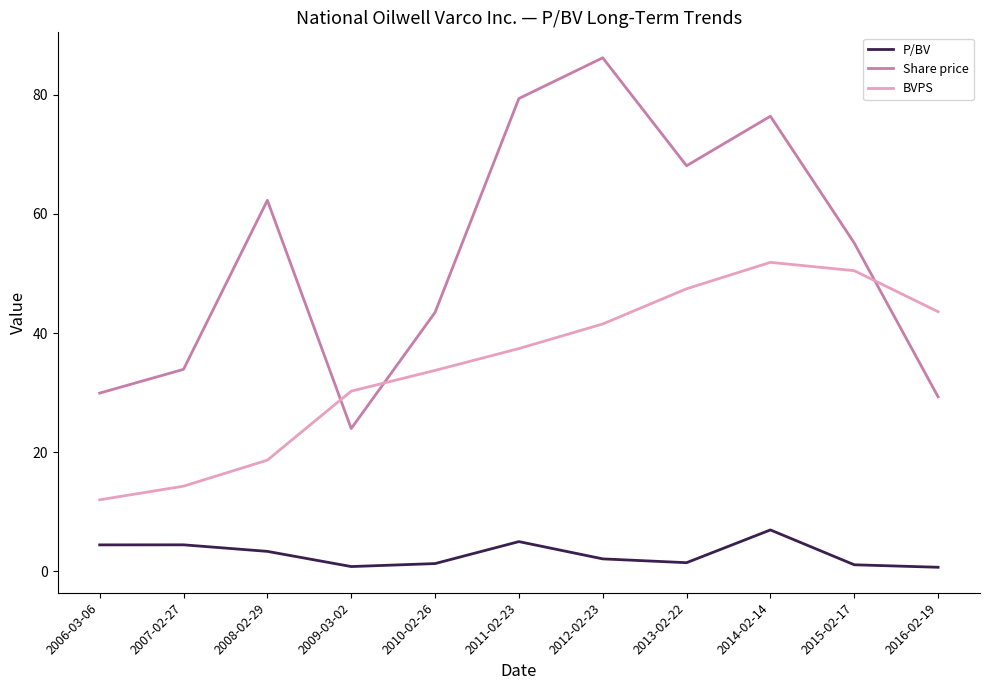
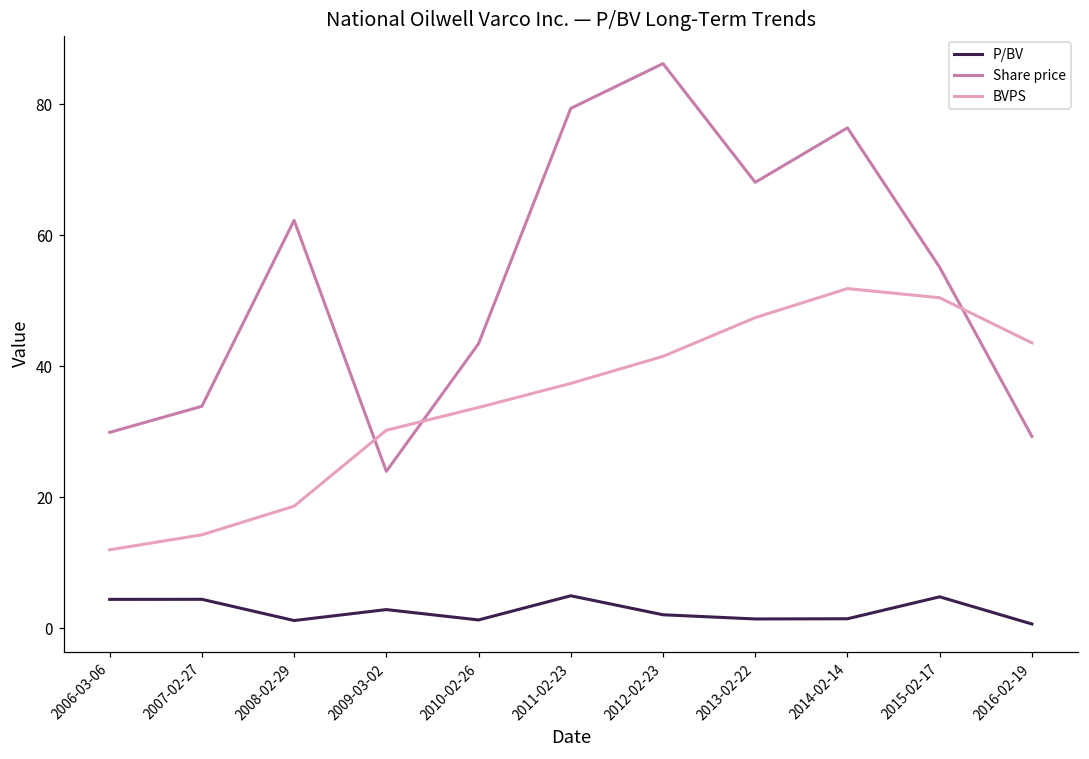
P/BV, 2008-02-29: 3 -> 1
P/BV, 2009-03-02: 1 -> 3
P/BV, 2014-02-14: 7 -> 1
P/BV, 2015-02-17: 1 -> 5
